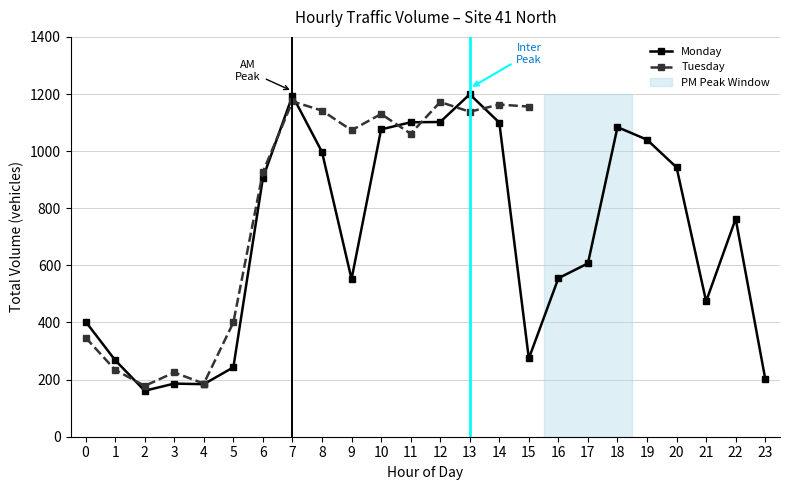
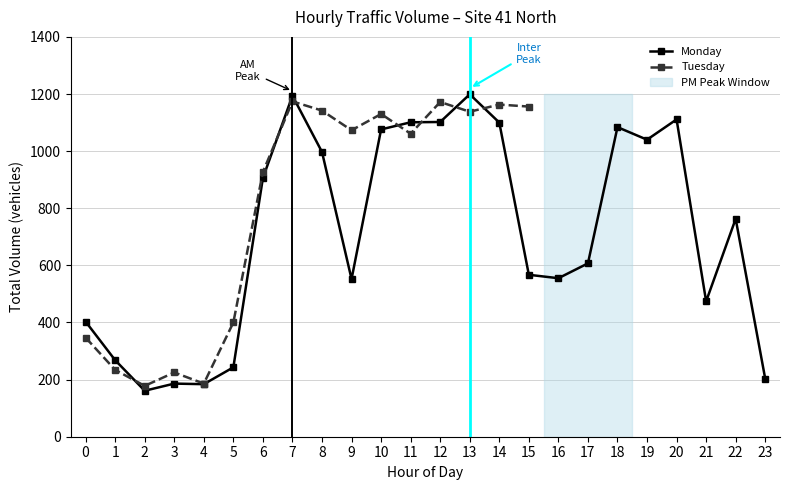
Monday, 15: 270 -> 570
Monday, 20: 940 -> 1110
